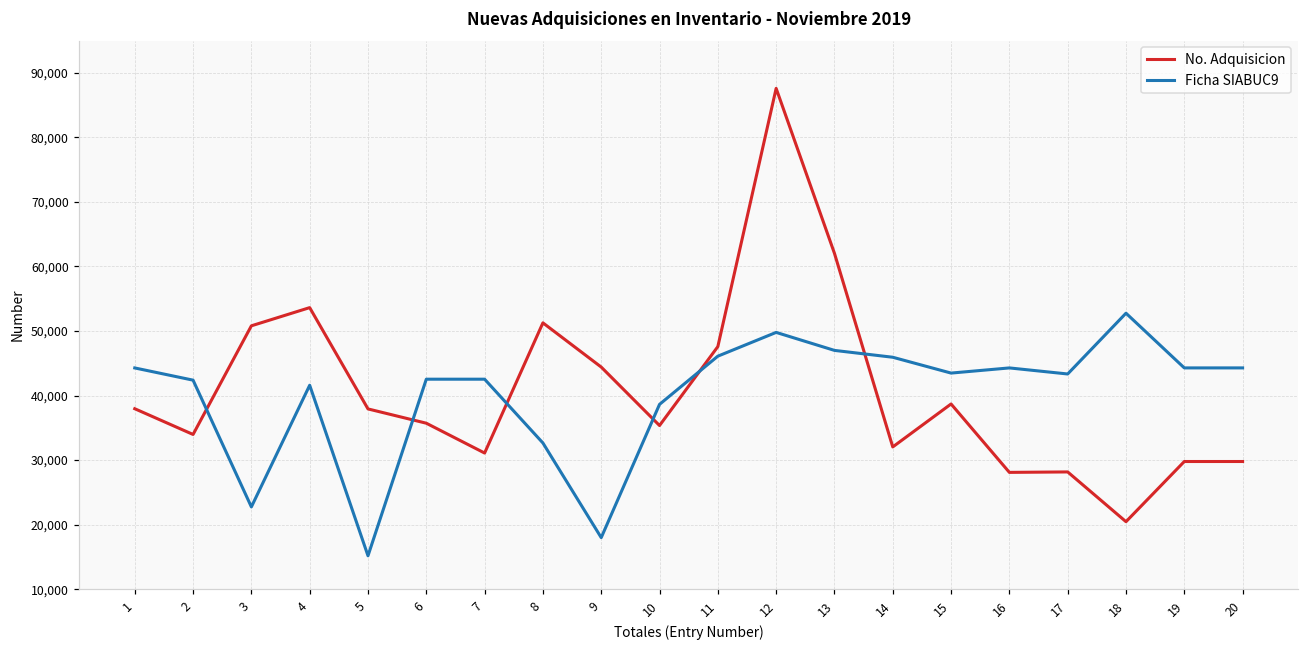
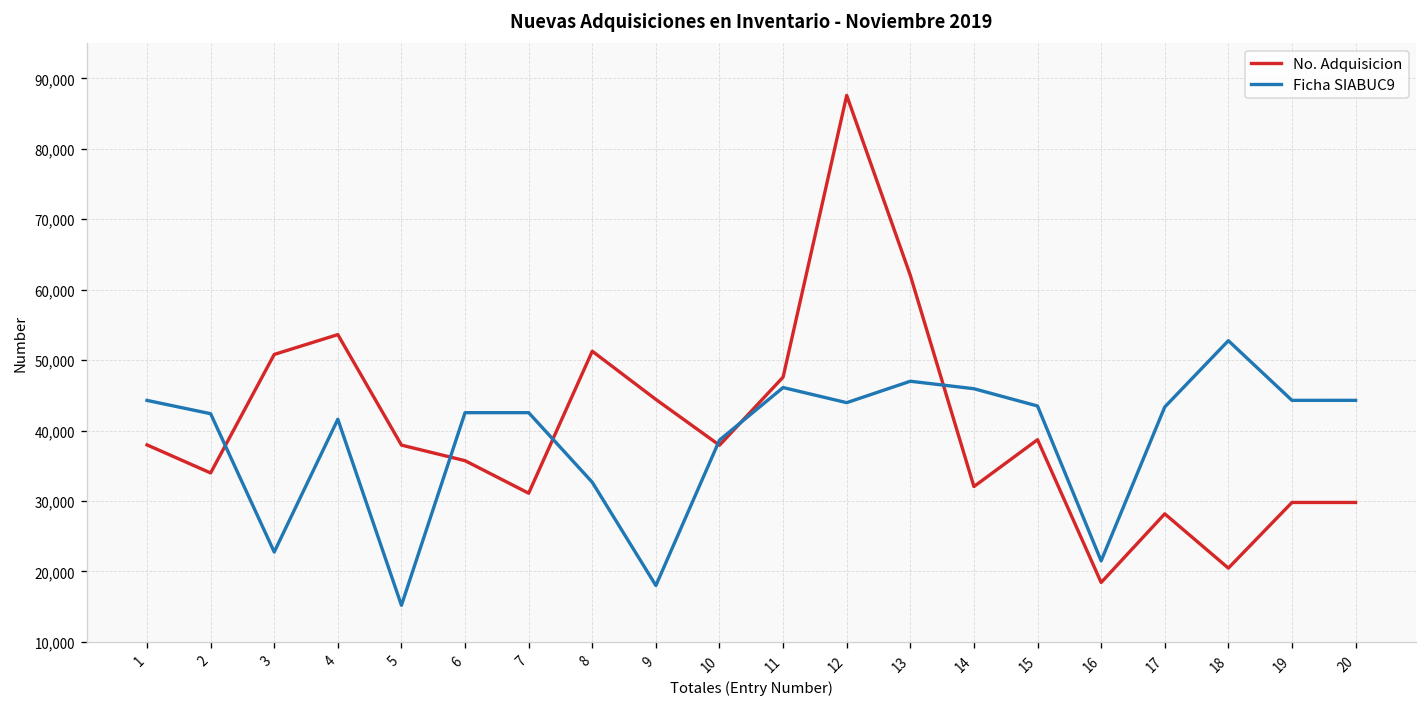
No. Adquisicion, 10: 35,000 -> 38,000
Ficha SIABUC9, 12: 50,000 -> 44,000
No. Adquisicion, 16: 28,000 -> 18,000
Ficha SIABUC9, 16: 44,000 -> 21,000
